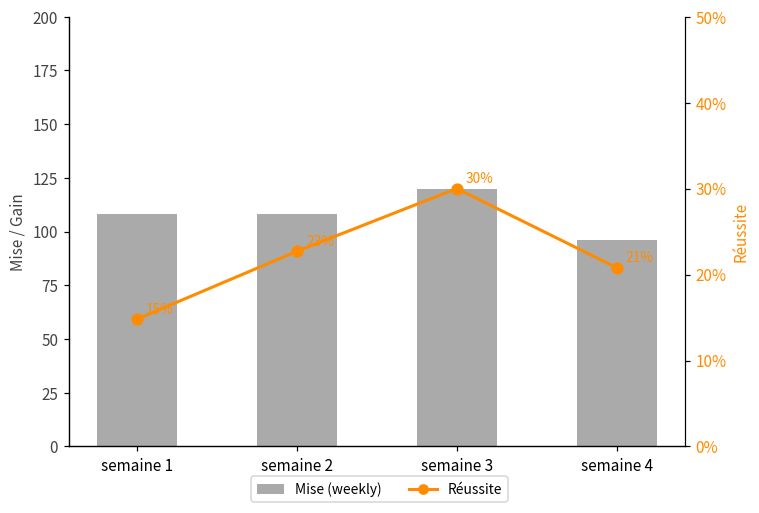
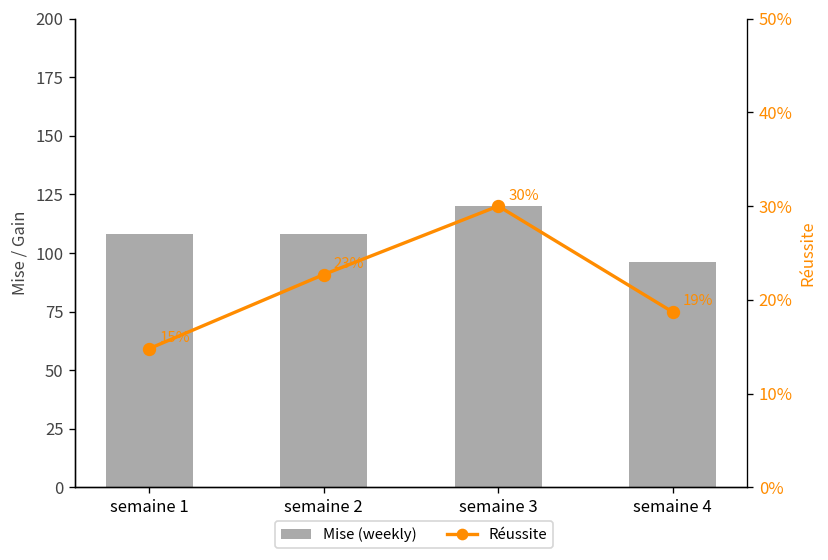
Réussite, semaine 4: 21% -> 19%
